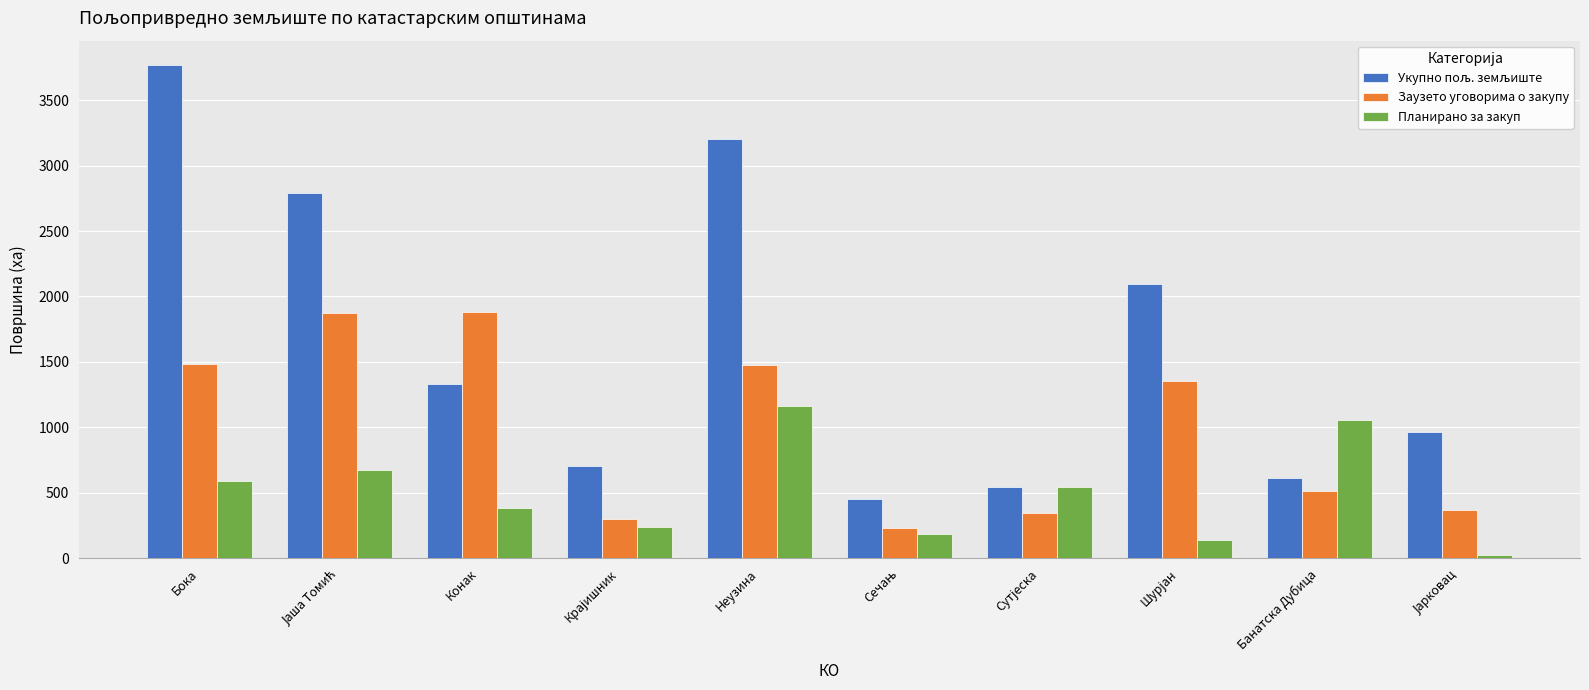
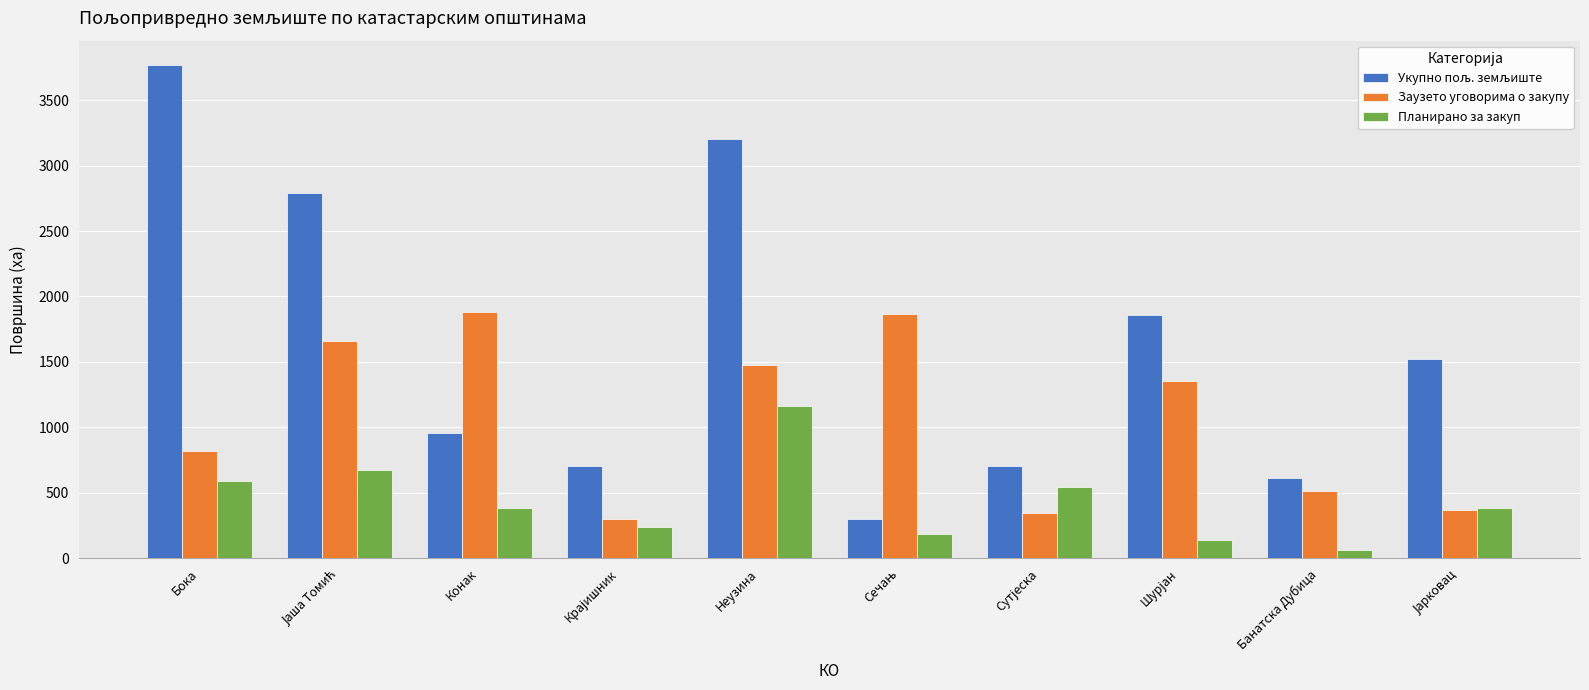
Заузето уговорима о закупу, Бока: 1480 -> 820
Заузето уговорима о закупу, Јаша Томић: 1870 -> 1660
Укупно пољ. земљиште, Конак: 1330 -> 960
Укупно пољ. земљиште, Сечањ: 450 -> 300
Заузето уговорима о закупу, Сечањ: 230 -> 1860
Укупно пољ. земљиште, Сутјеска: 550 -> 700
Укупно пољ. земљиште, Шурјан: 2090 -> 1860
Планирано за закуп, Банатска Дубица: 1060 -> 60
Укупно пољ. земљиште, Јарковац: 960 -> 1520
Планирано за закуп, Јарковац: 30 -> 380
